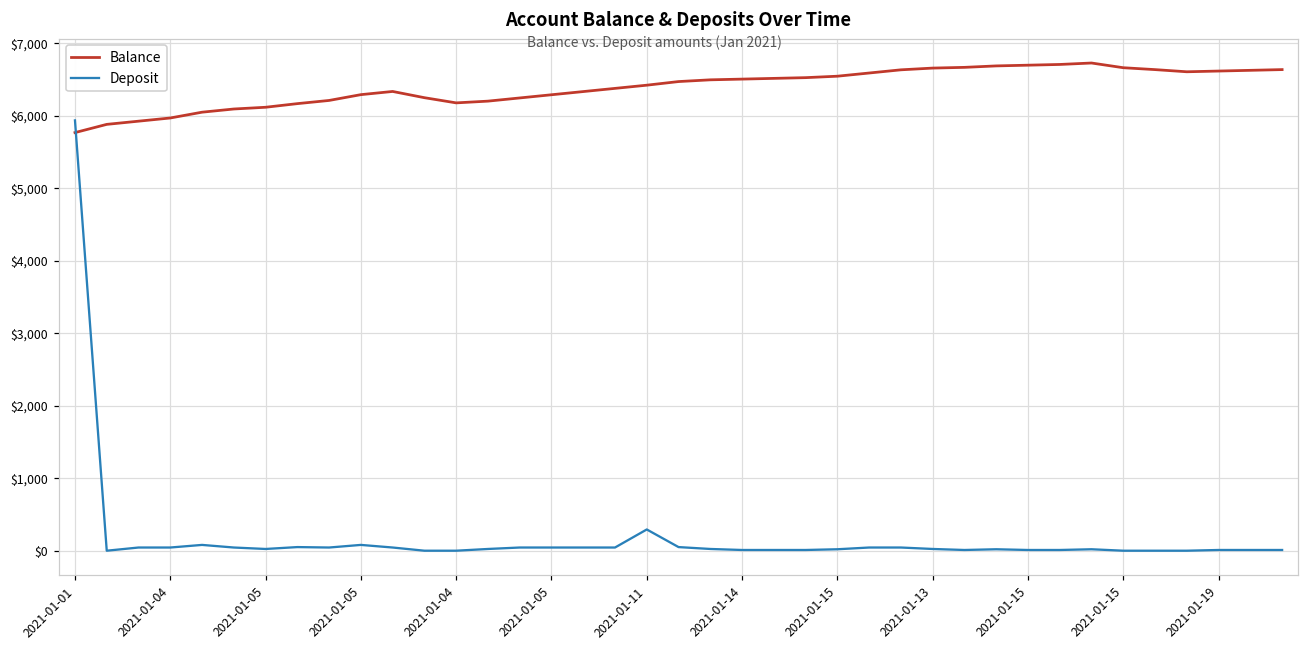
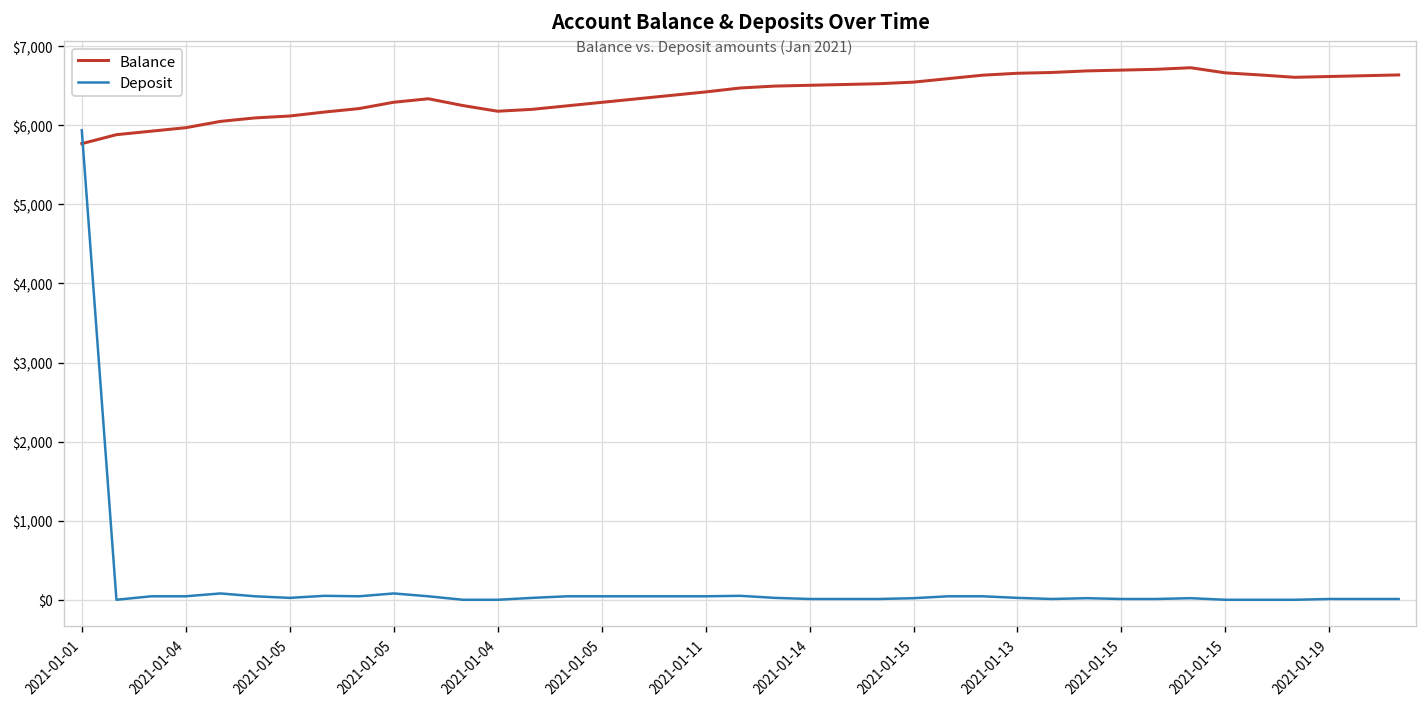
Deposit, 2021-01-11: $300 -> $0
